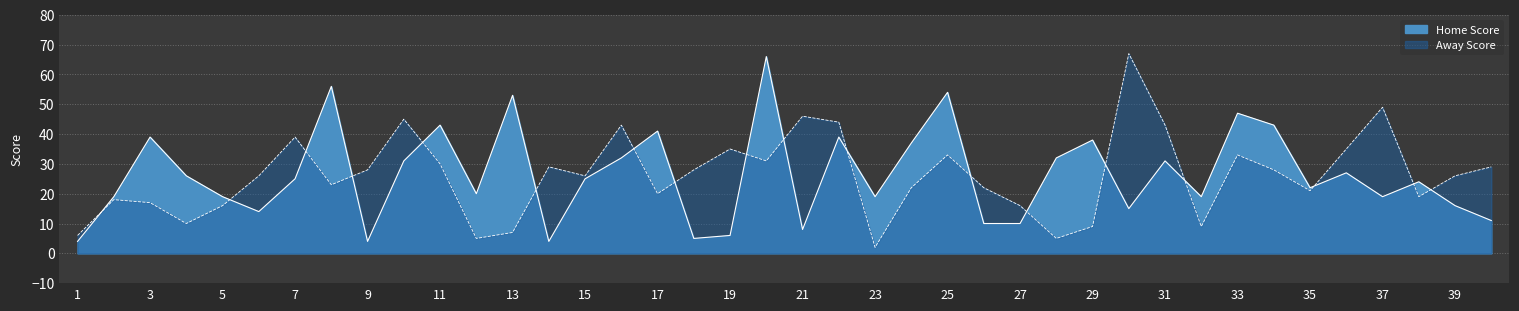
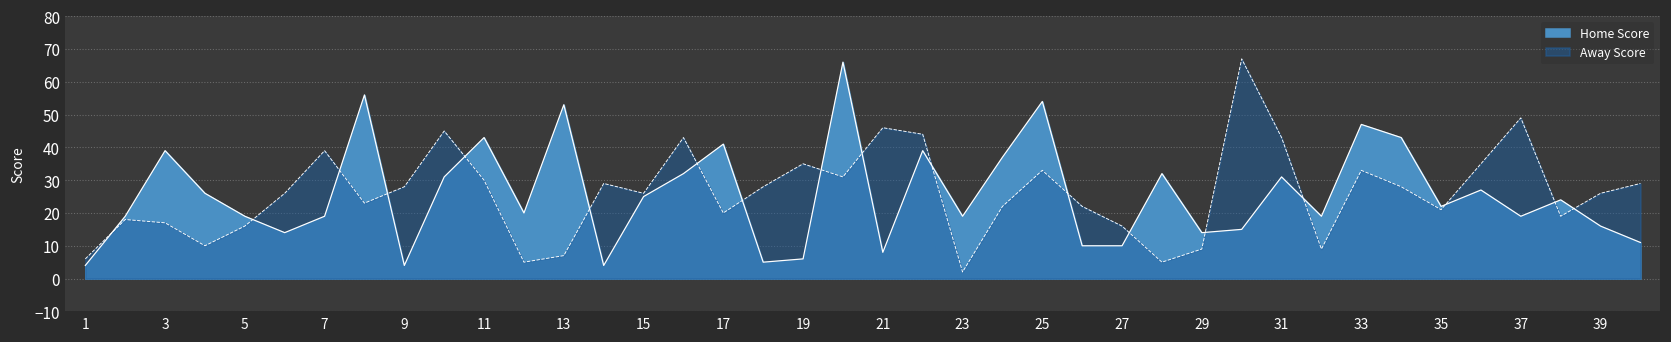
Home Score, 7: 25 -> 19
Home Score, 29: 38 -> 14
